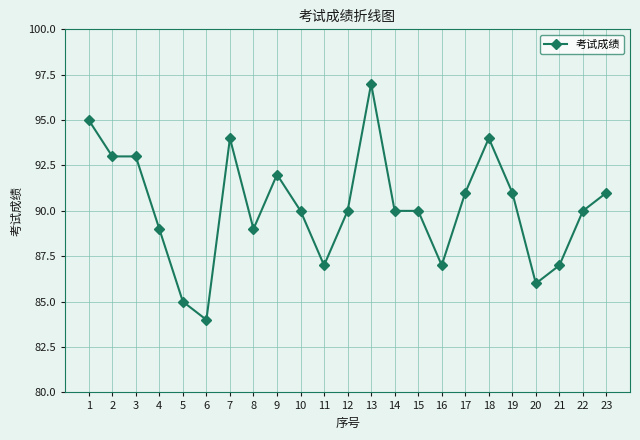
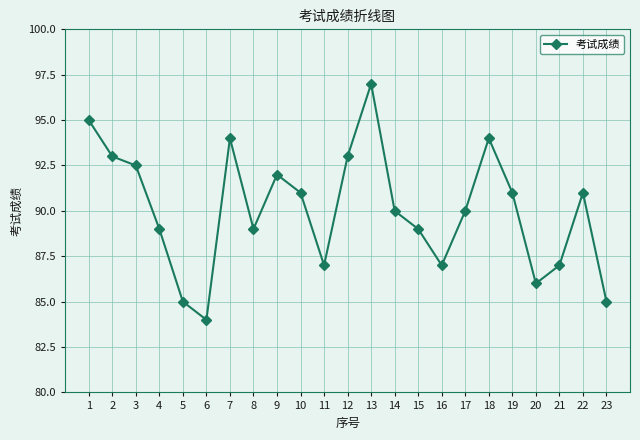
3: 93.0 -> 92.5
10: 90 -> 91
12: 90 -> 93
15: 90 -> 89
17: 91 -> 90
22: 90 -> 91
23: 91 -> 85
